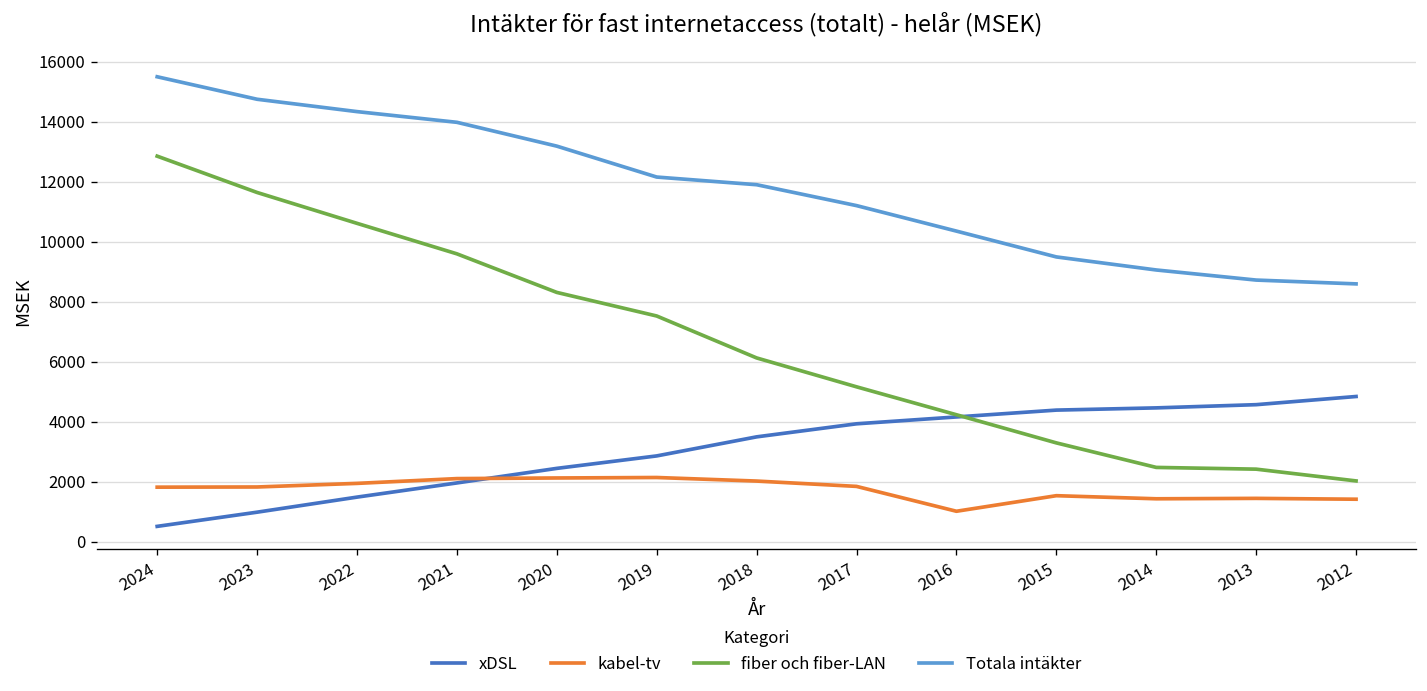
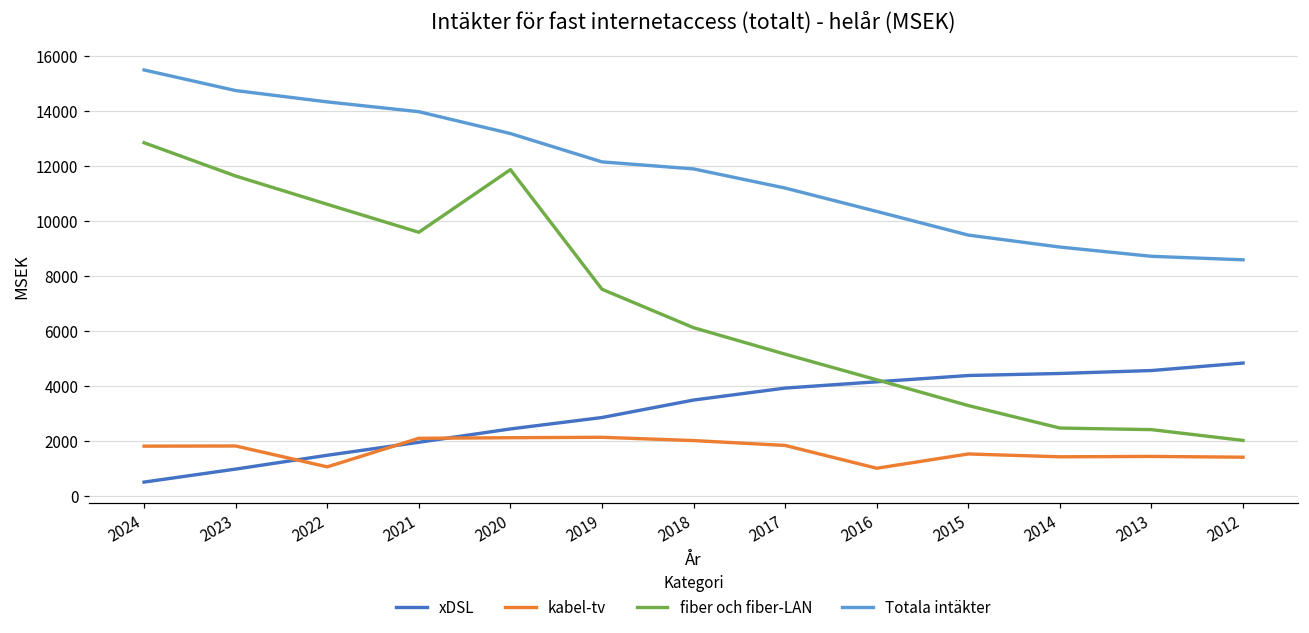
kabel-tv, 2022: 1900 -> 1100
fiber och fiber-LAN, 2020: 8300 -> 11900
